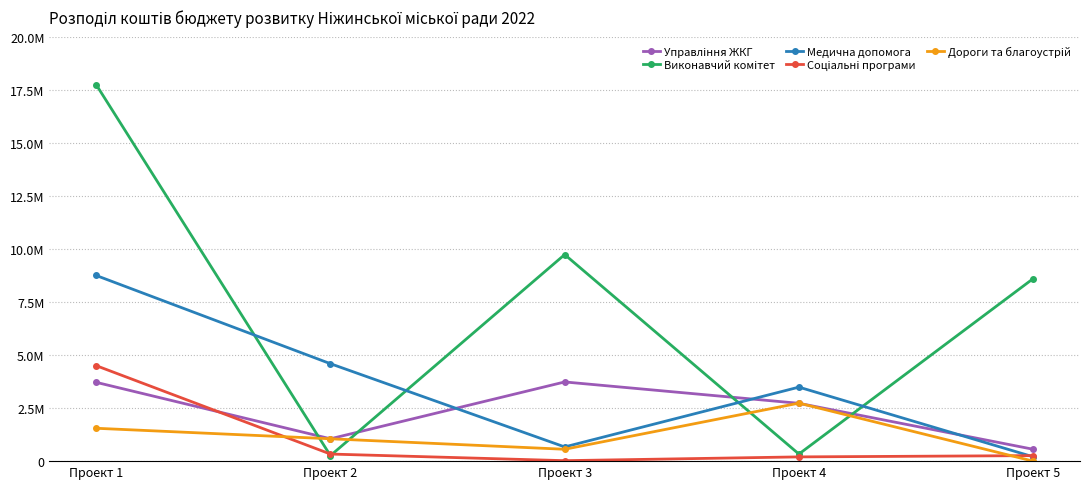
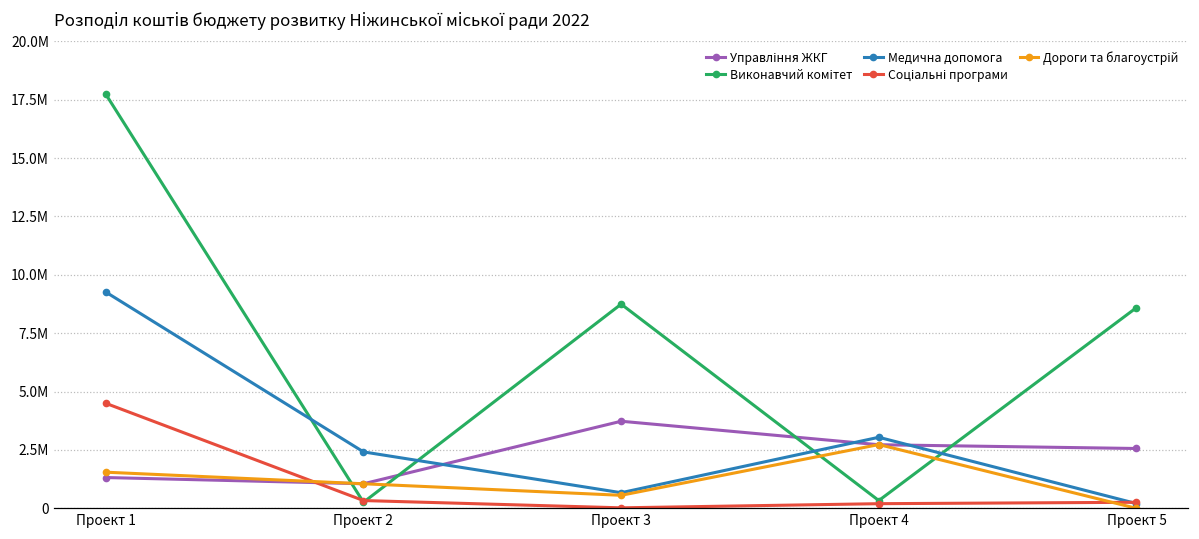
Управління ЖКГ, Проект 1: 3700000 -> 1300000
Медична допомога, Проект 1: 8700000 -> 9300000
Медична допомога, Проект 2: 4600000 -> 2400000
Виконавчий комітет, Проект 3: 9700000 -> 8700000
Медична допомога, Проект 4: 3500000 -> 3000000
Управління ЖКГ, Проект 5: 600000 -> 2600000
